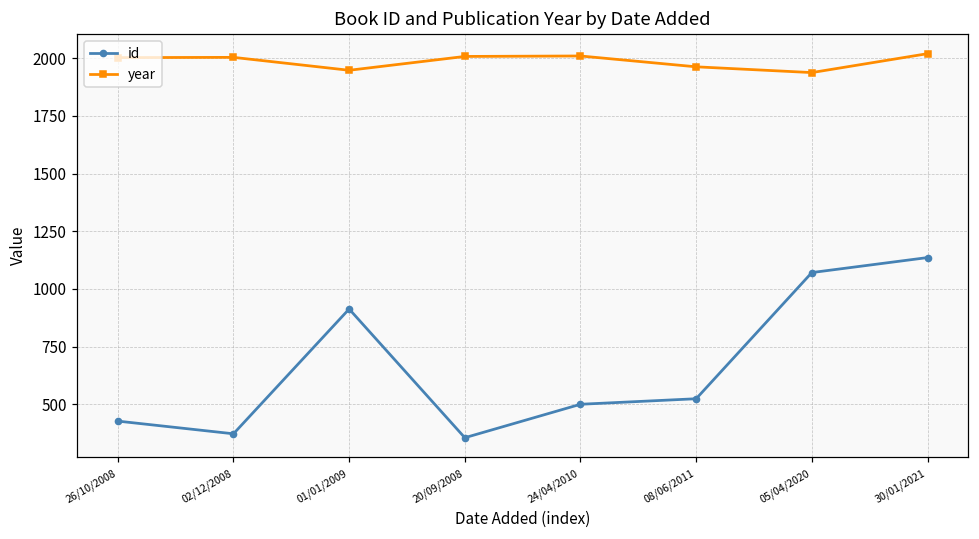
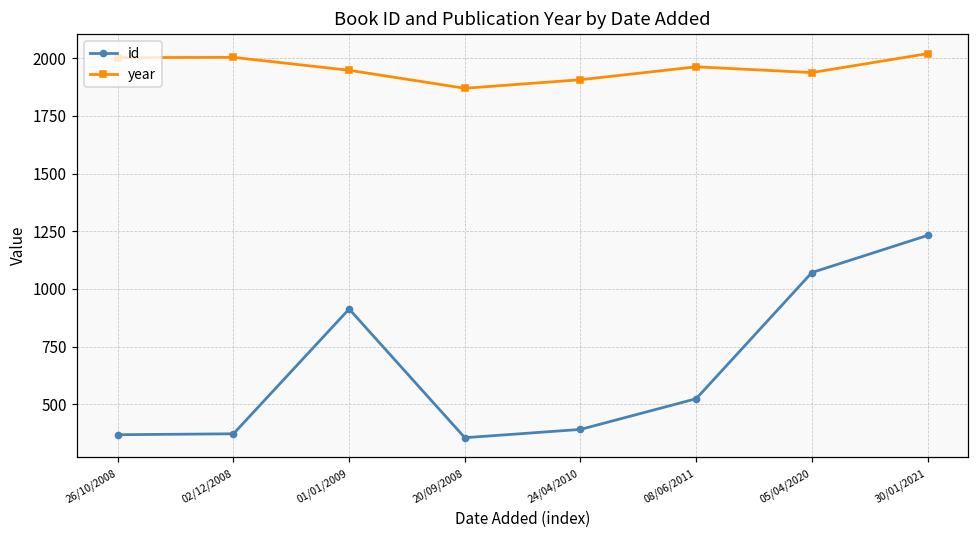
id, 26/10/2008: 430 -> 370
year, 20/09/2008: 2010 -> 1870
id, 24/04/2010: 500 -> 390
year, 24/04/2010: 2010 -> 1910
id, 30/01/2021: 1140 -> 1230
